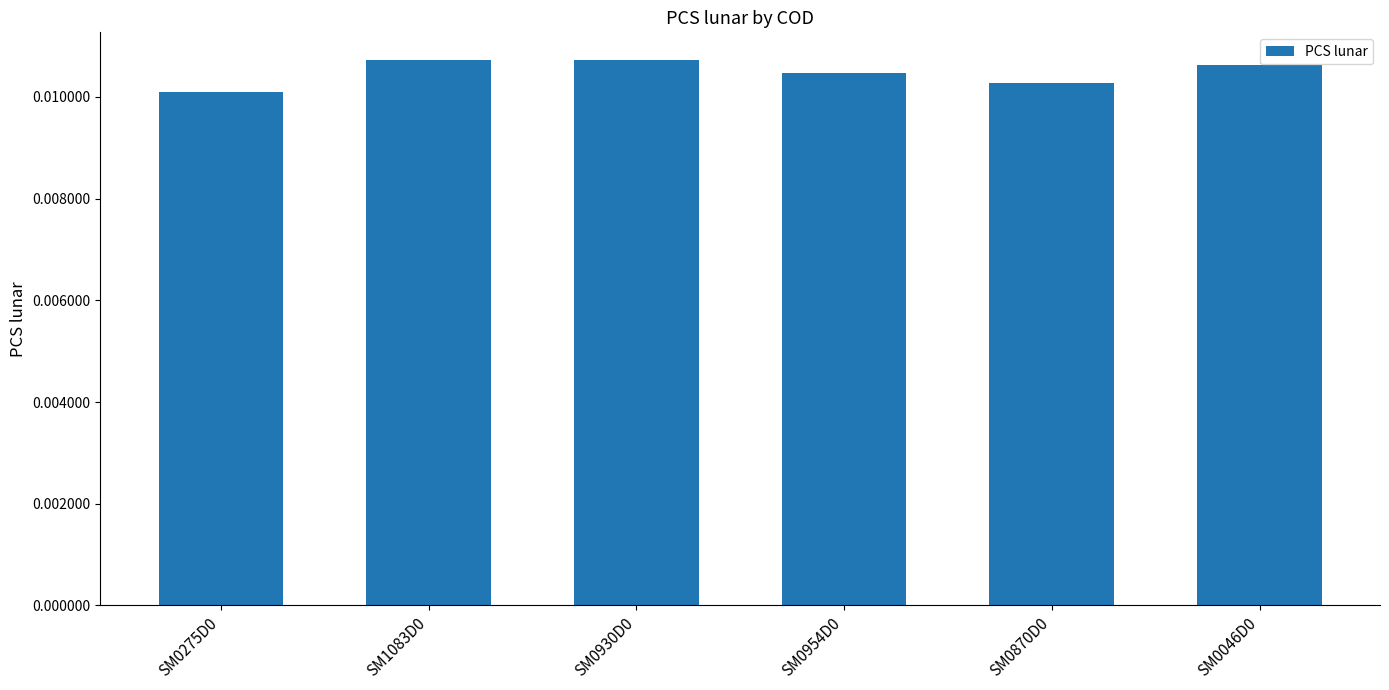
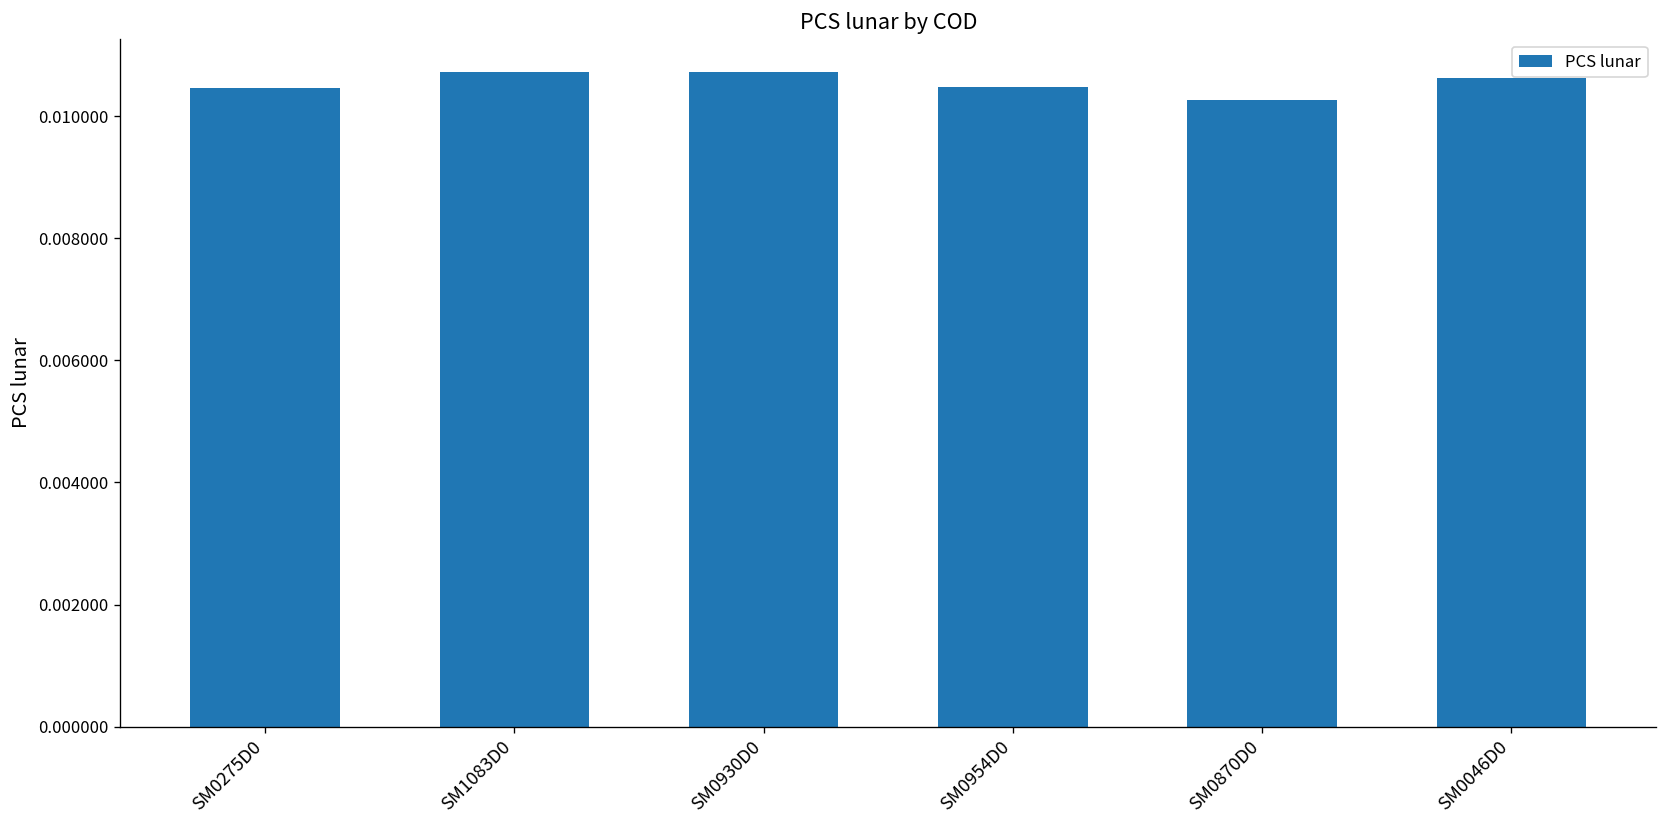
SM0275D0: 0.0101 -> 0.0105
